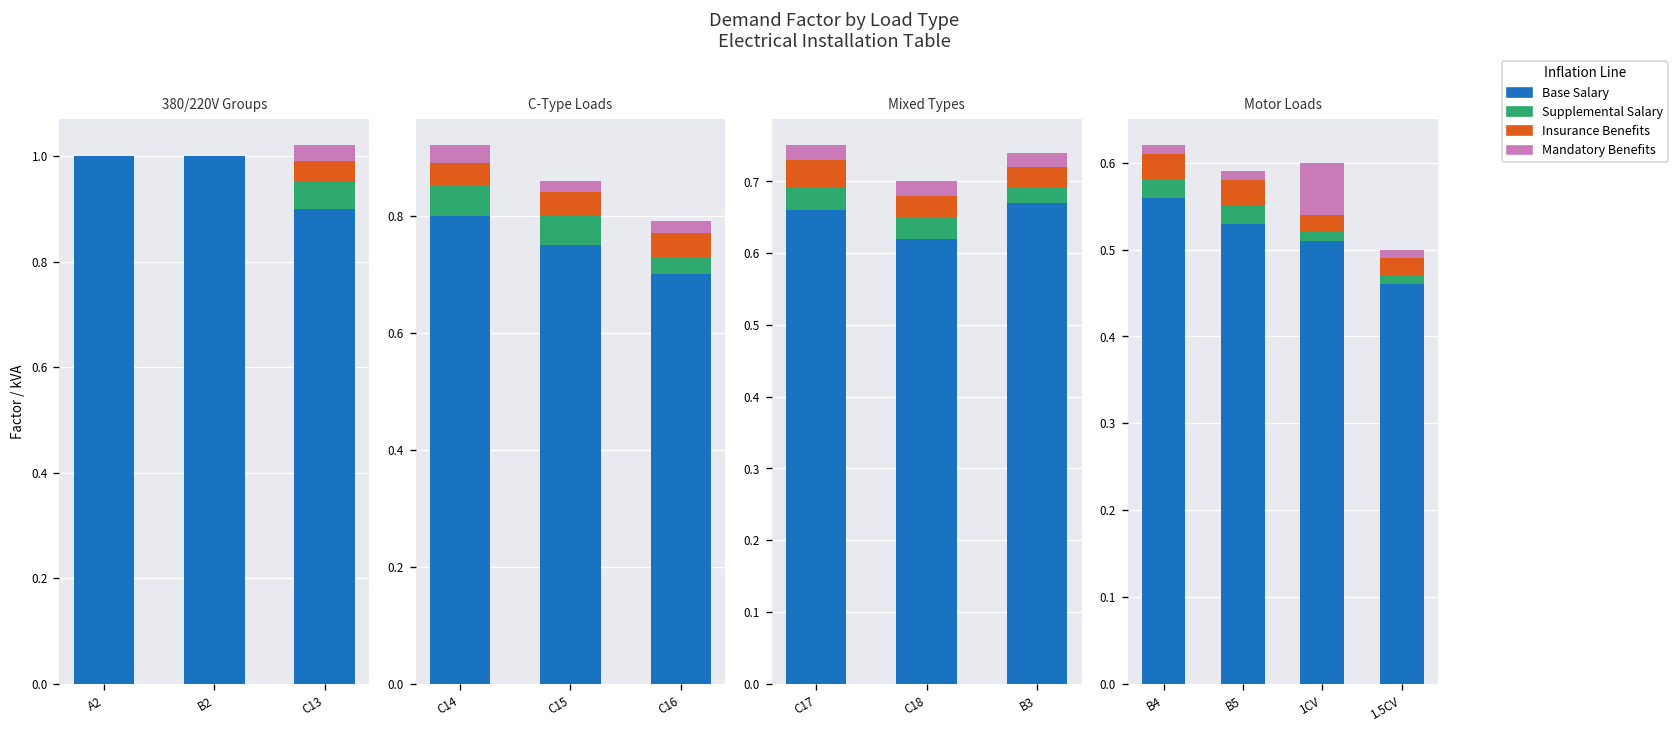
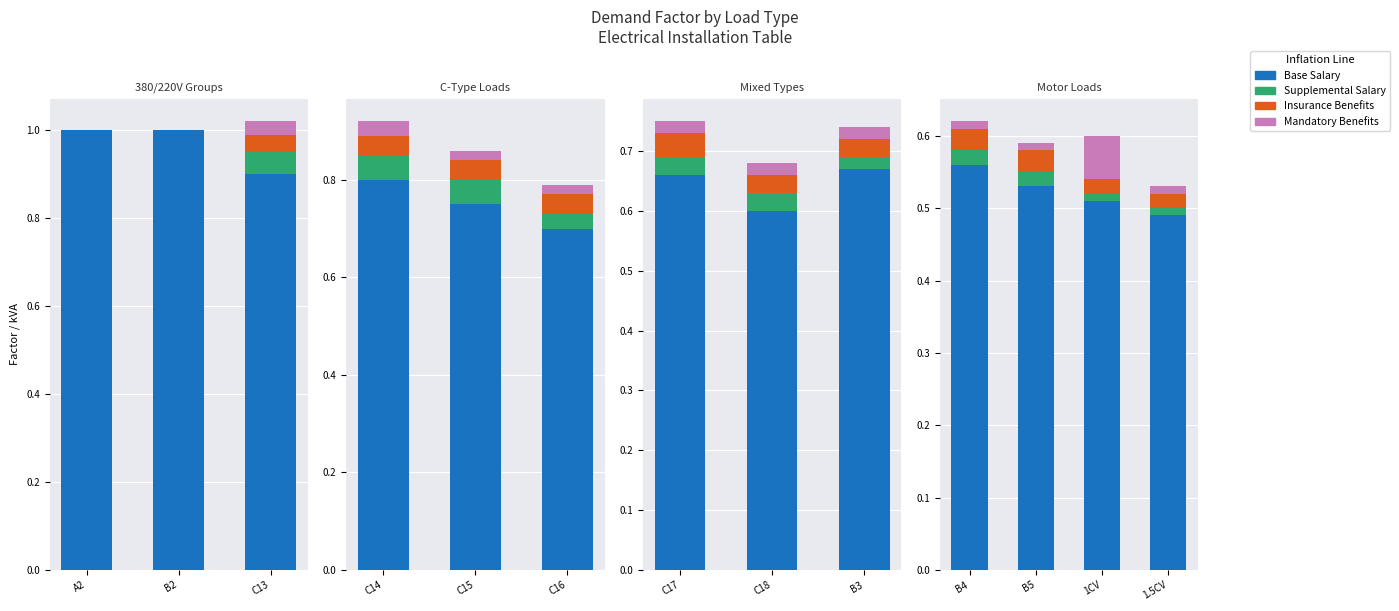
Mixed Types, Base Salary, C18: 0.62 -> 0.60
Motor Loads, Base Salary, 1.5CV: 0.46 -> 0.49
